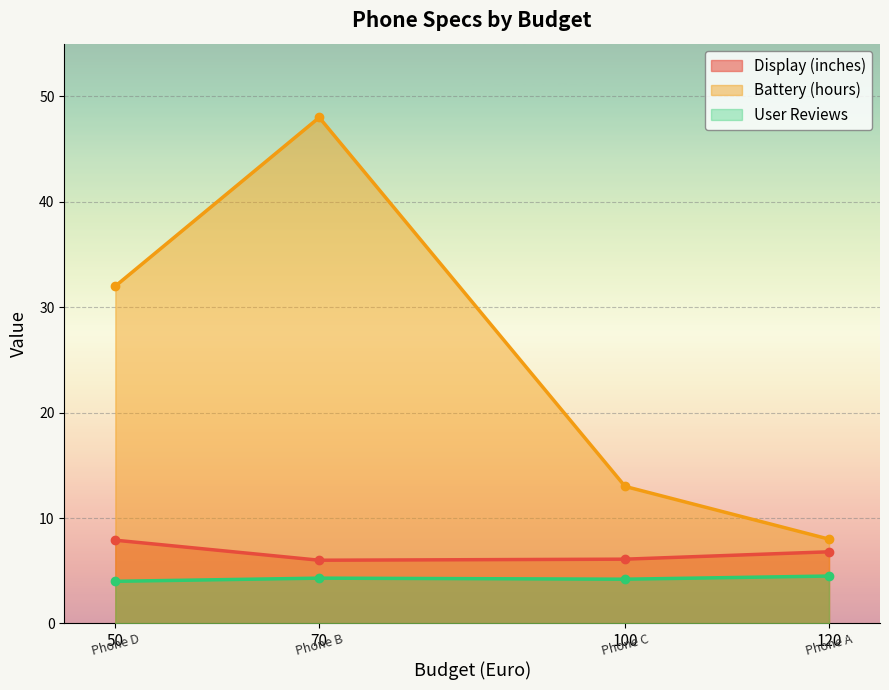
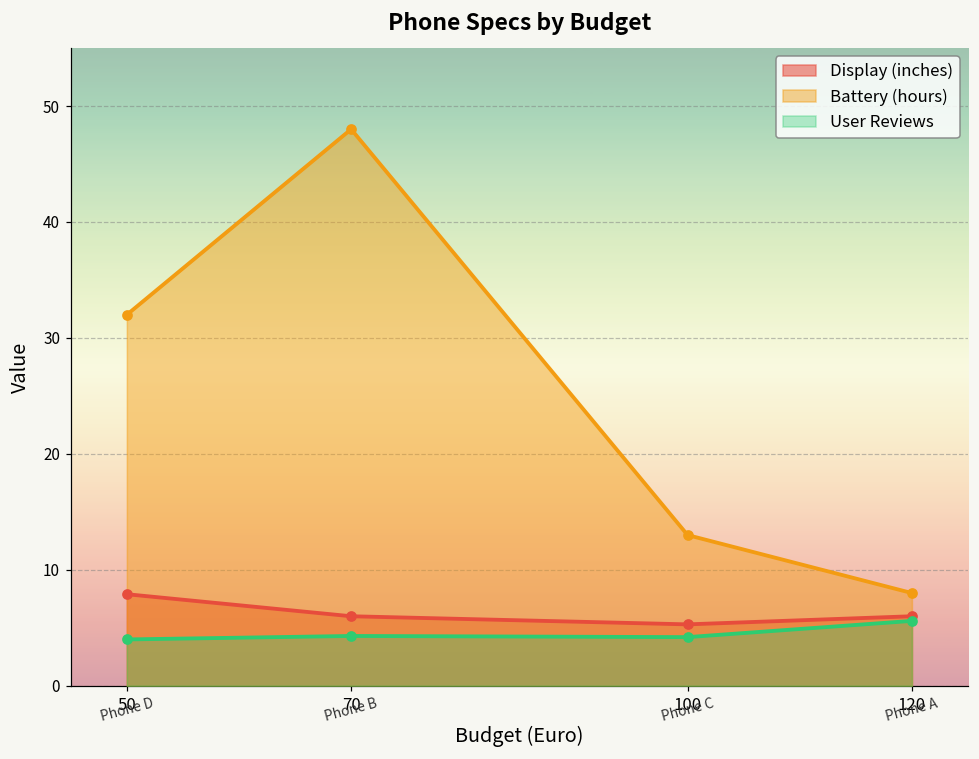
Display (inches), 100: 6.1 -> 5.3
Display (inches), 120: 6.8 -> 6.0
User Reviews, 120: 4.5 -> 5.6
